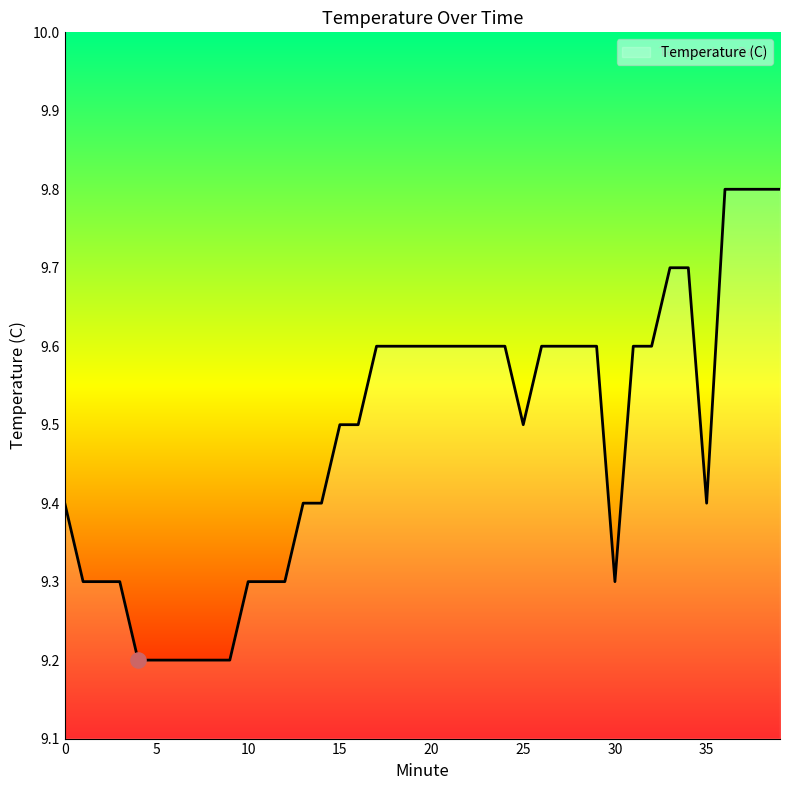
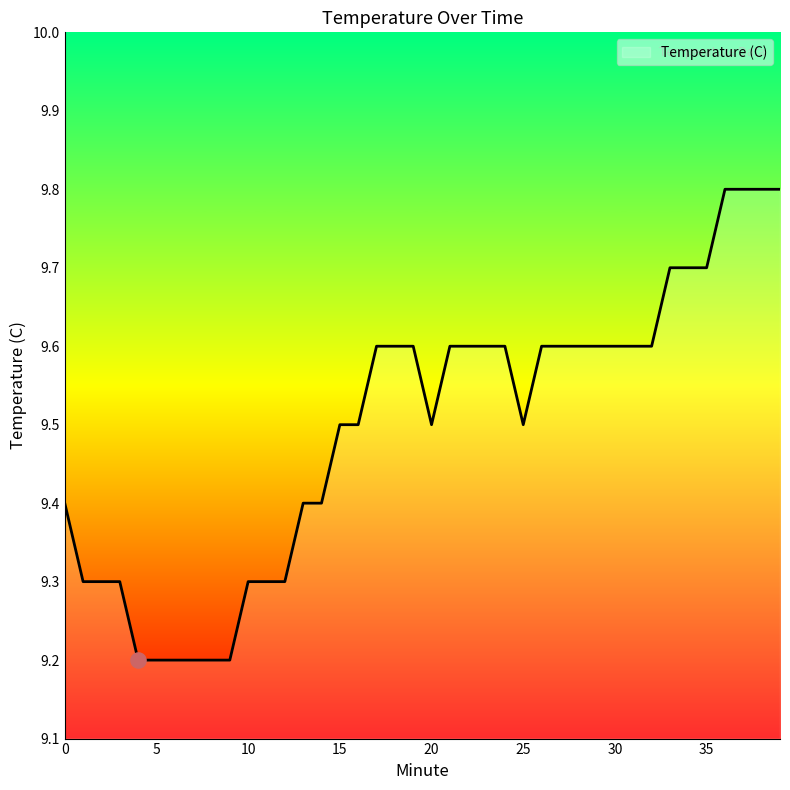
Temperature (C), 20: 9.6 -> 9.5
Temperature (C), 30: 9.3 -> 9.6
Temperature (C), 35: 9.4 -> 9.7
